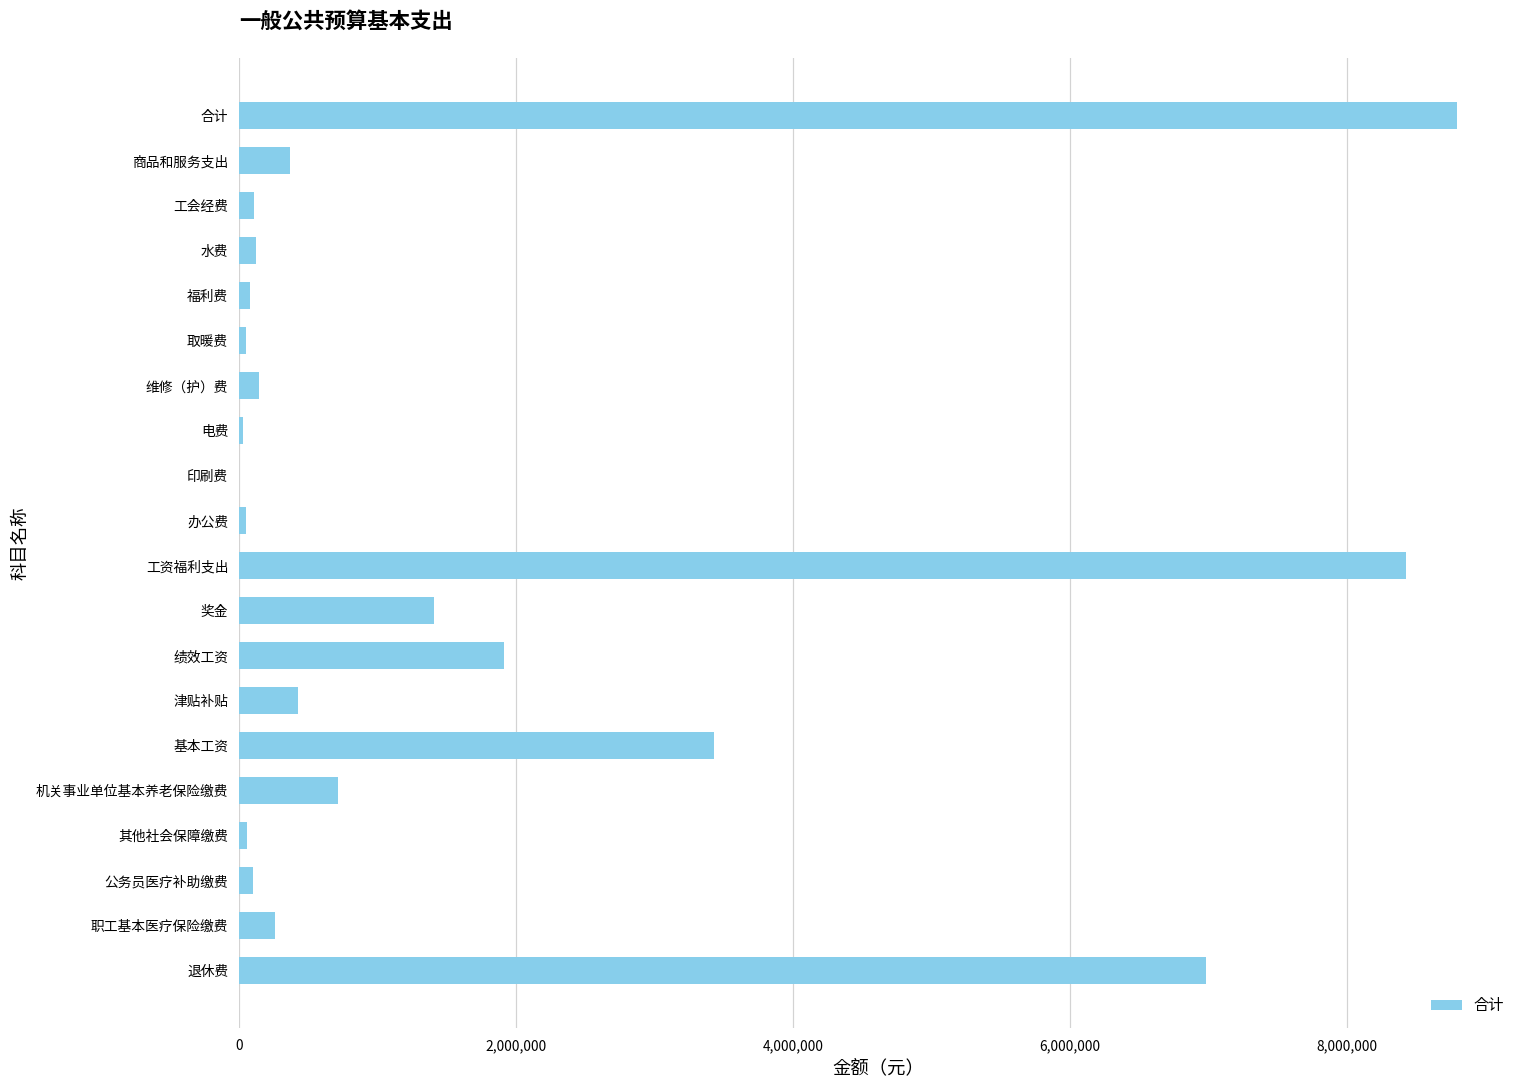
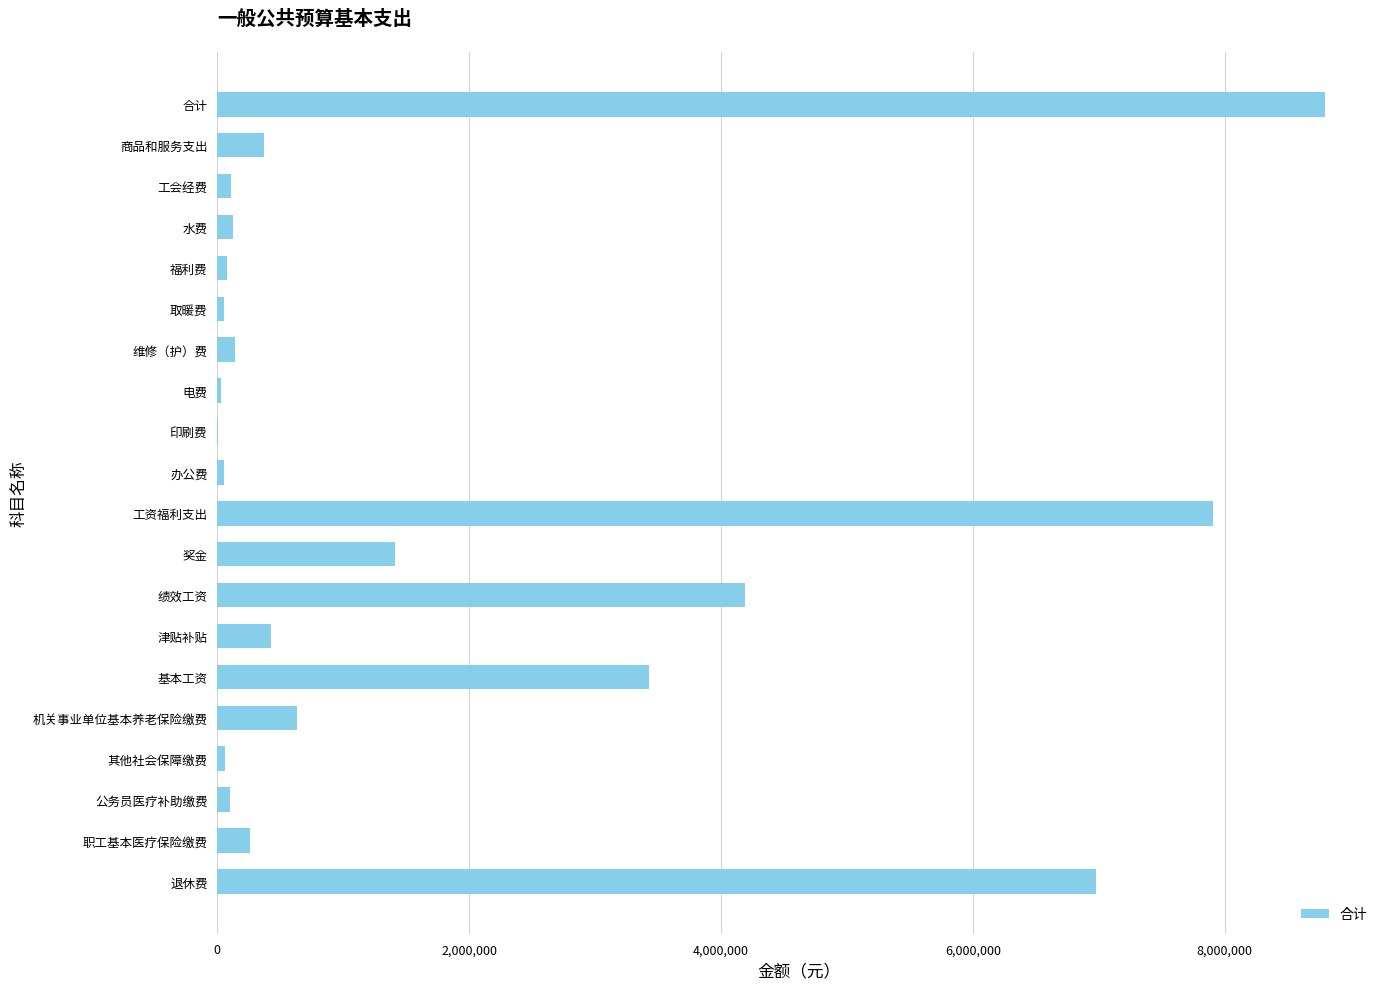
工资福利支出: 8,420,000 -> 7,900,000
绩效工资: 1,910,000 -> 4,190,000
机关事业单位基本养老保险缴费: 710,000 -> 630,000
